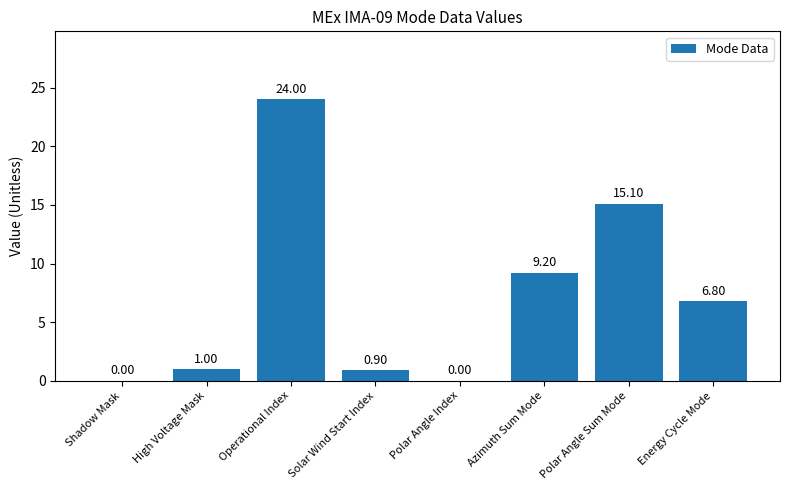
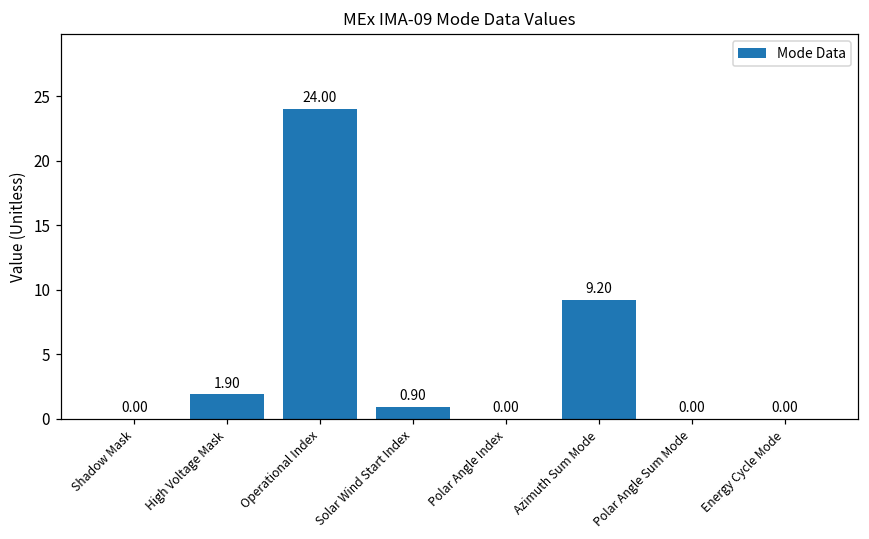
High Voltage Mask: 1.00 -> 1.90
Polar Angle Sum Mode: 15.10 -> 0.00
Energy Cycle Mode: 6.80 -> 0.00
